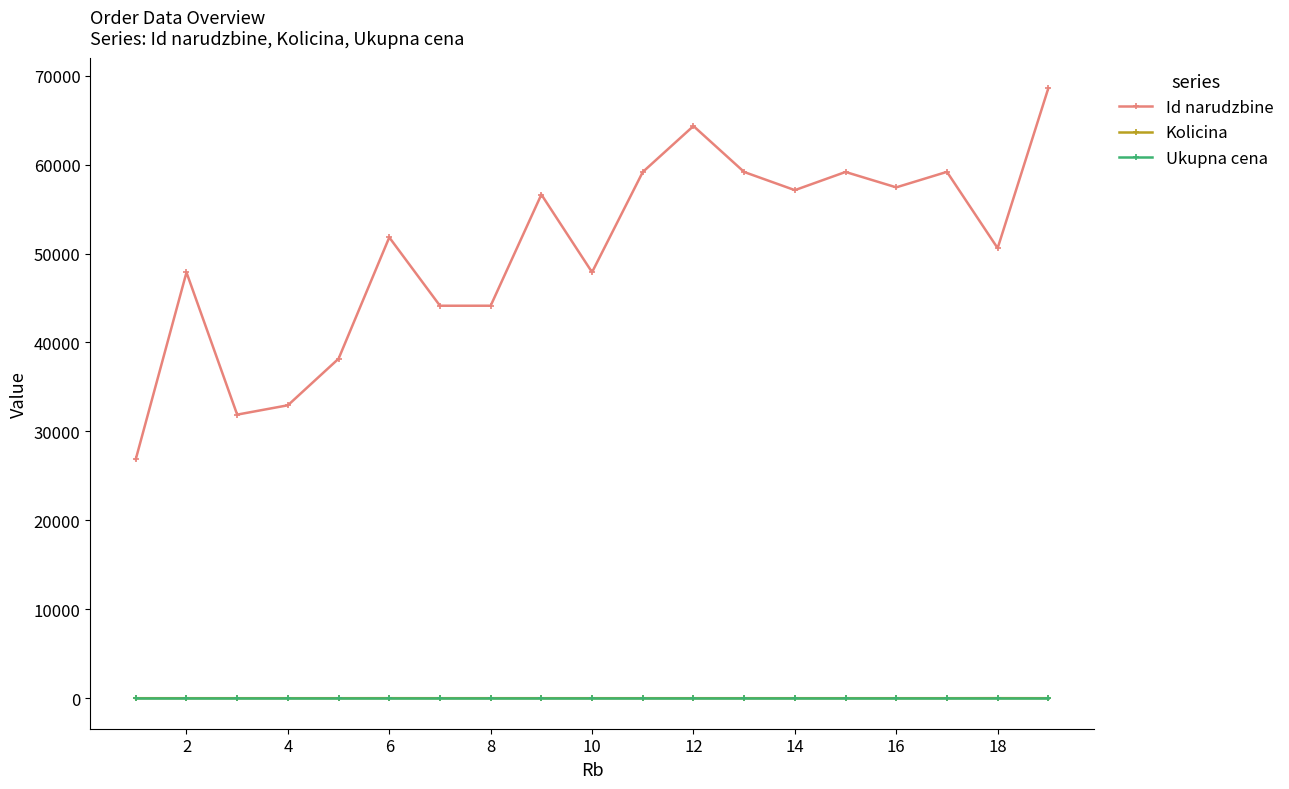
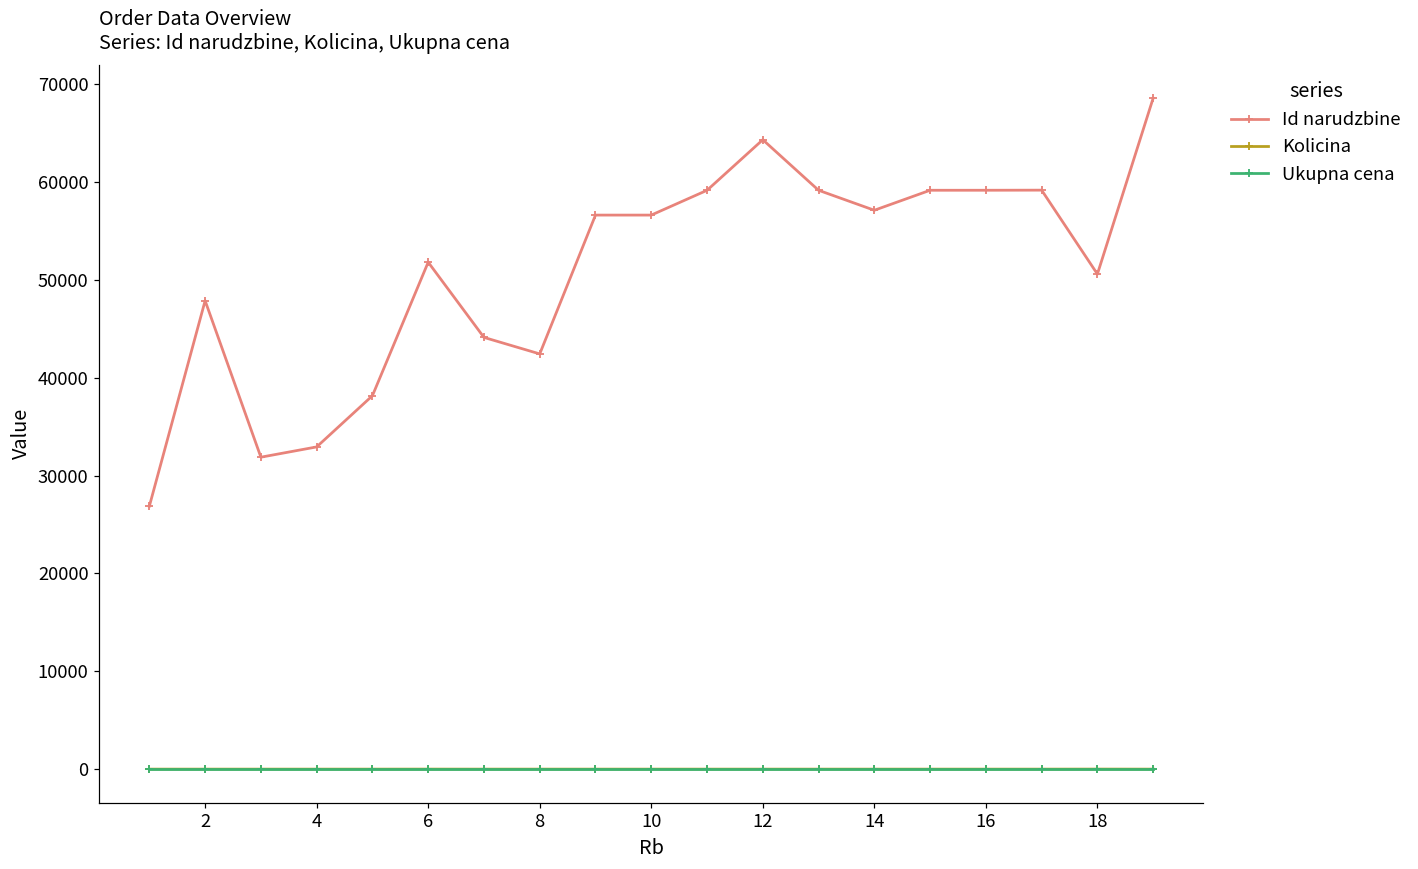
Id narudzbine, 8: 44000 -> 42000
Id narudzbine, 10: 48000 -> 57000
Id narudzbine, 16: 57000 -> 59000
